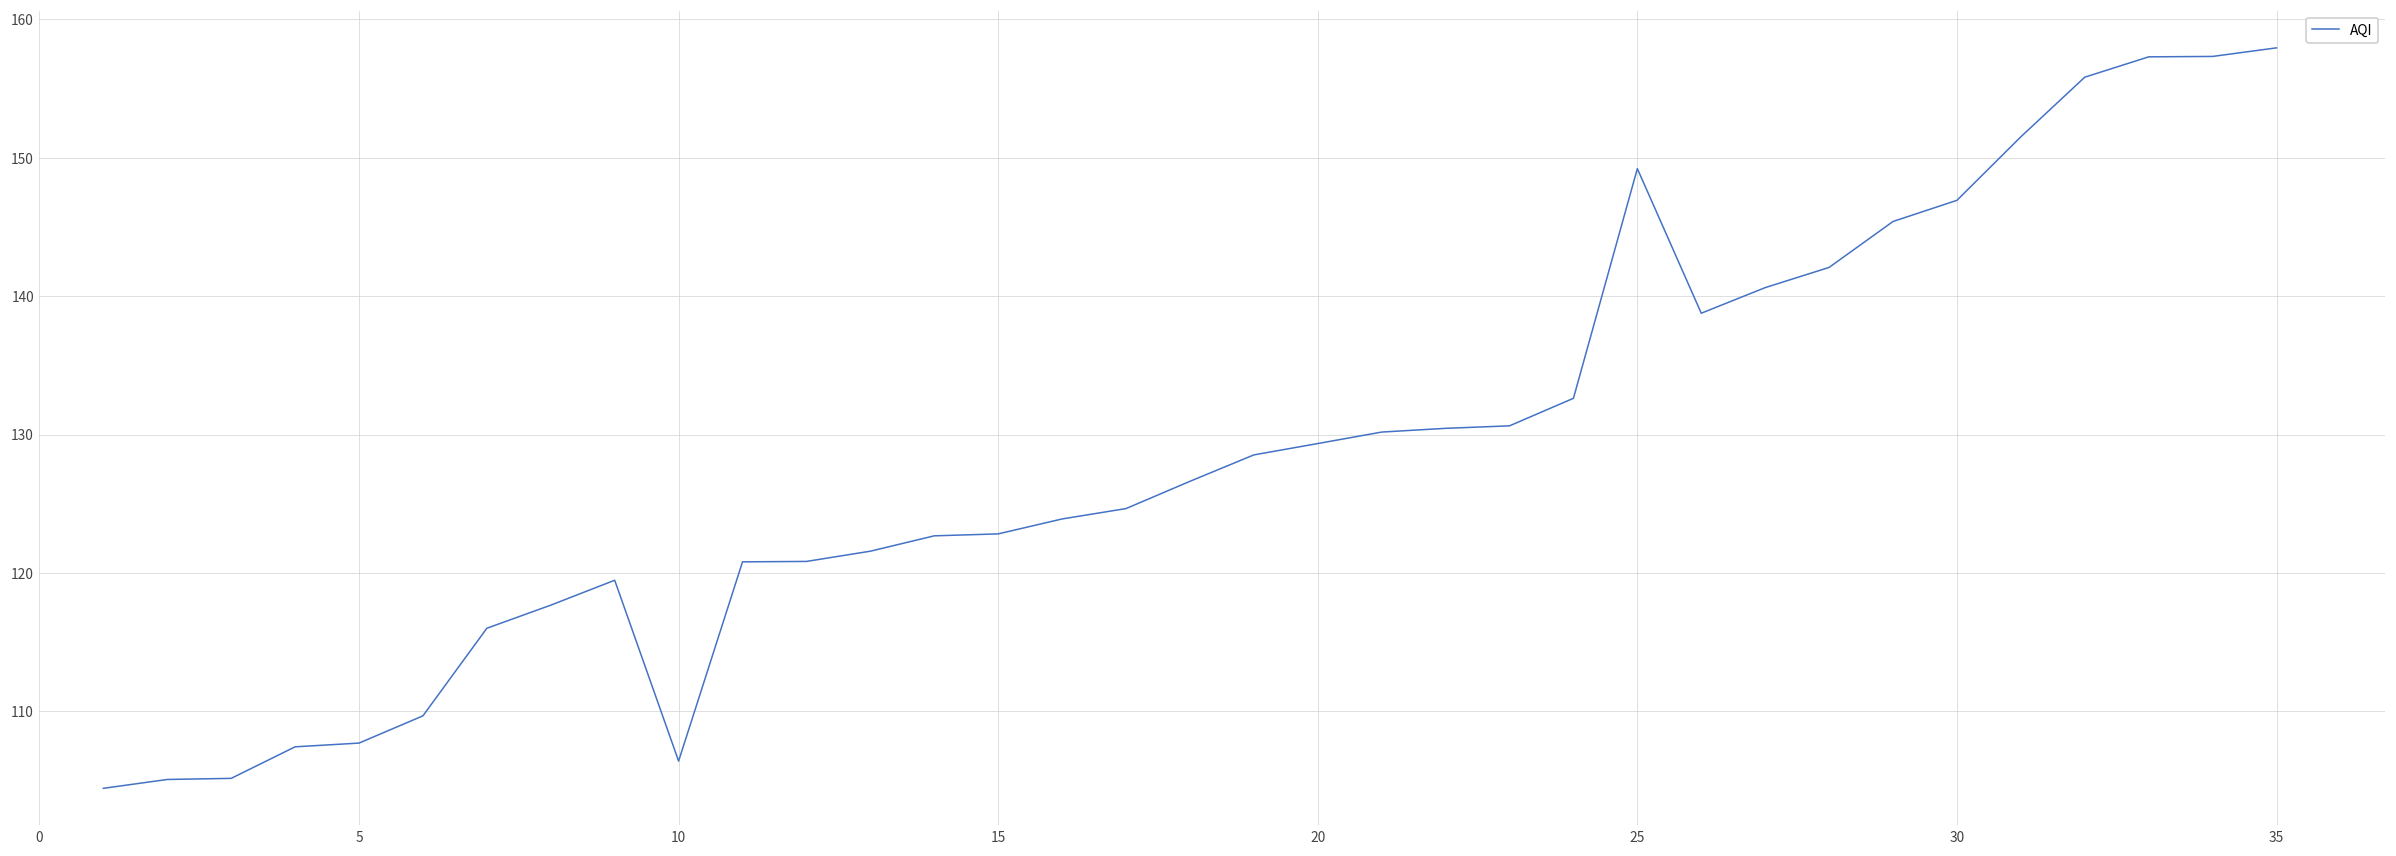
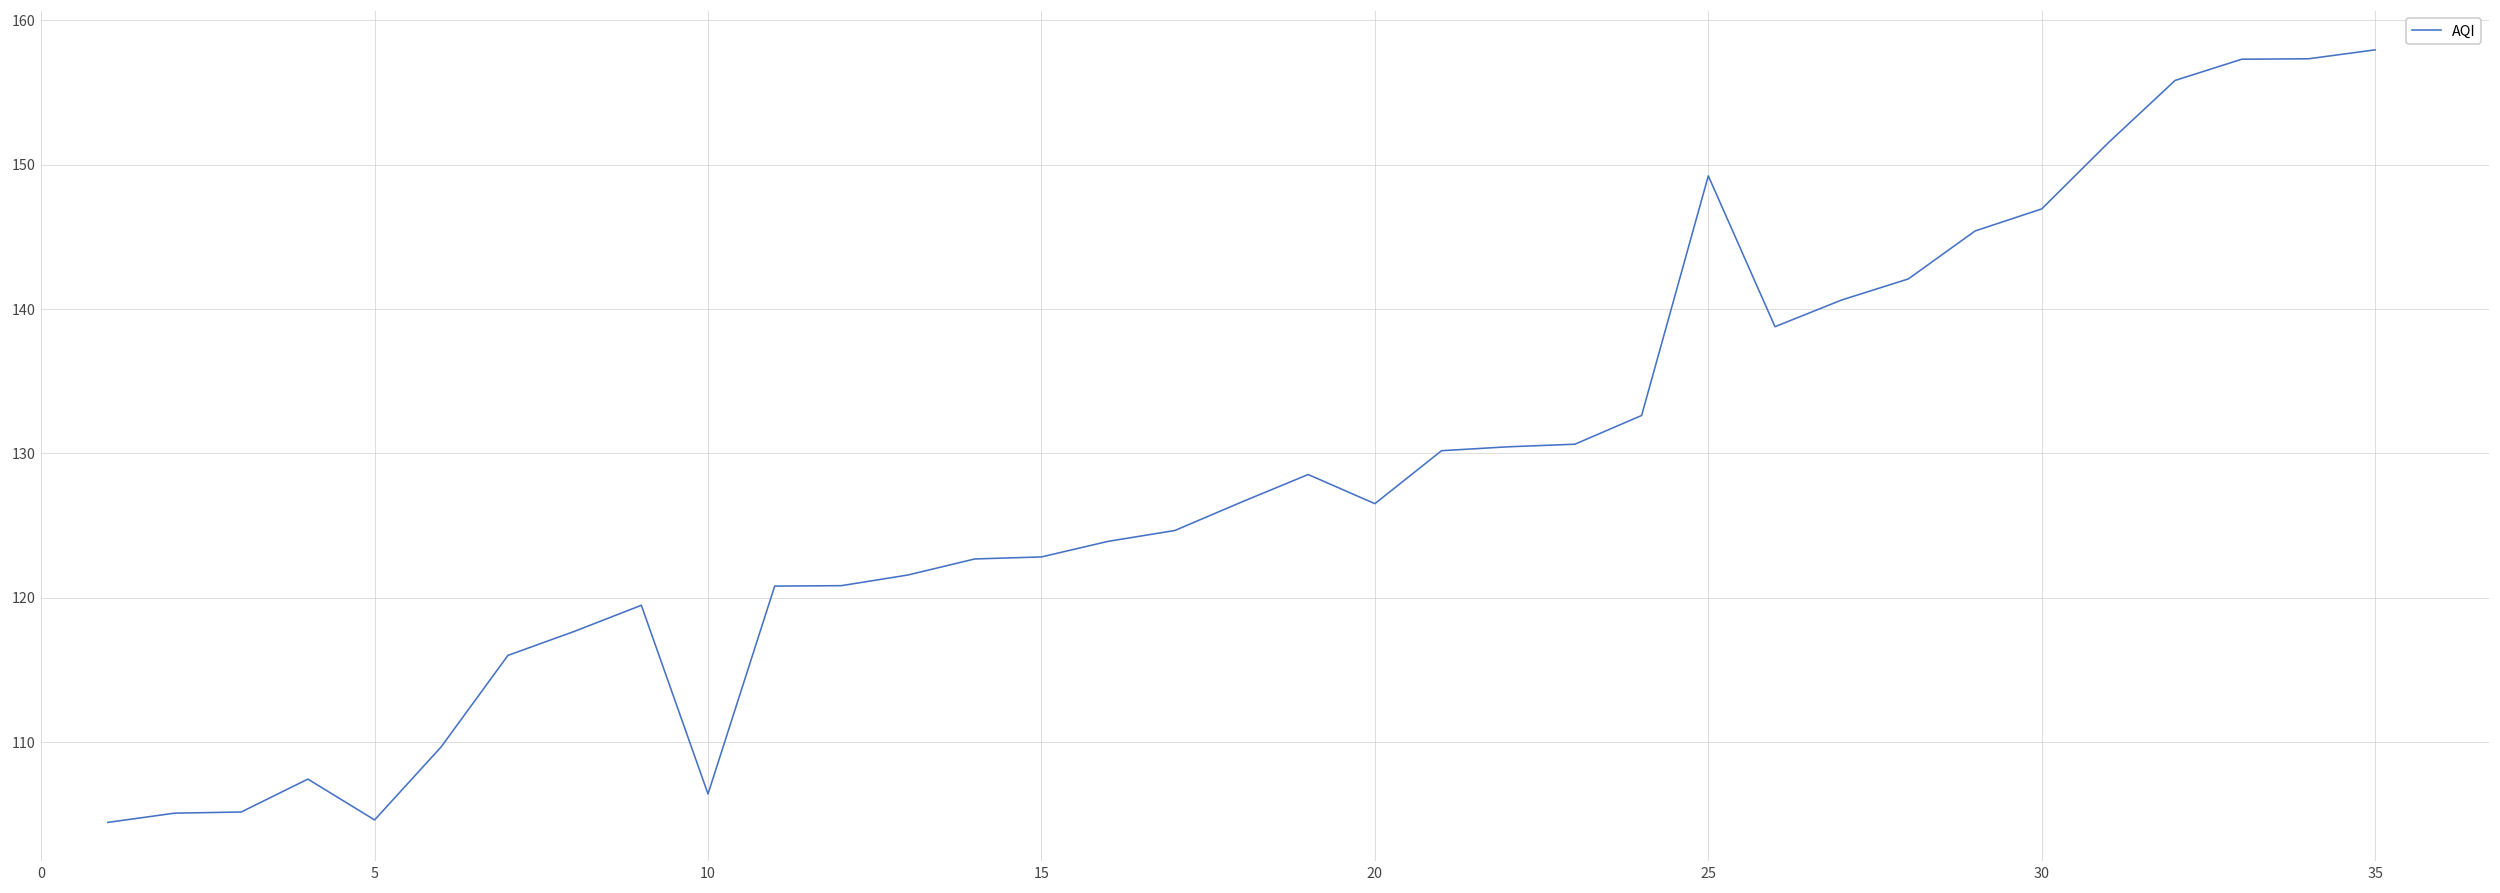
5: 107.7 -> 104.6
20: 129.4 -> 126.5
